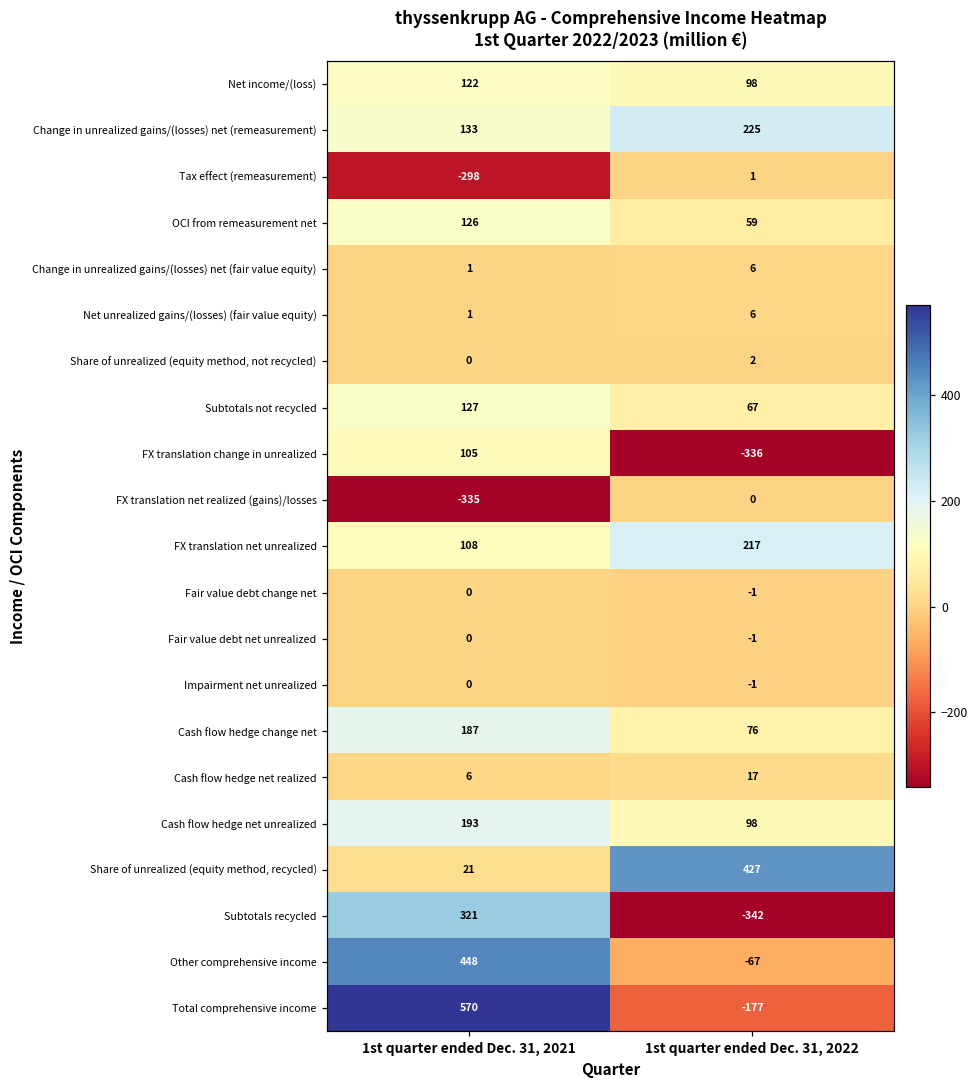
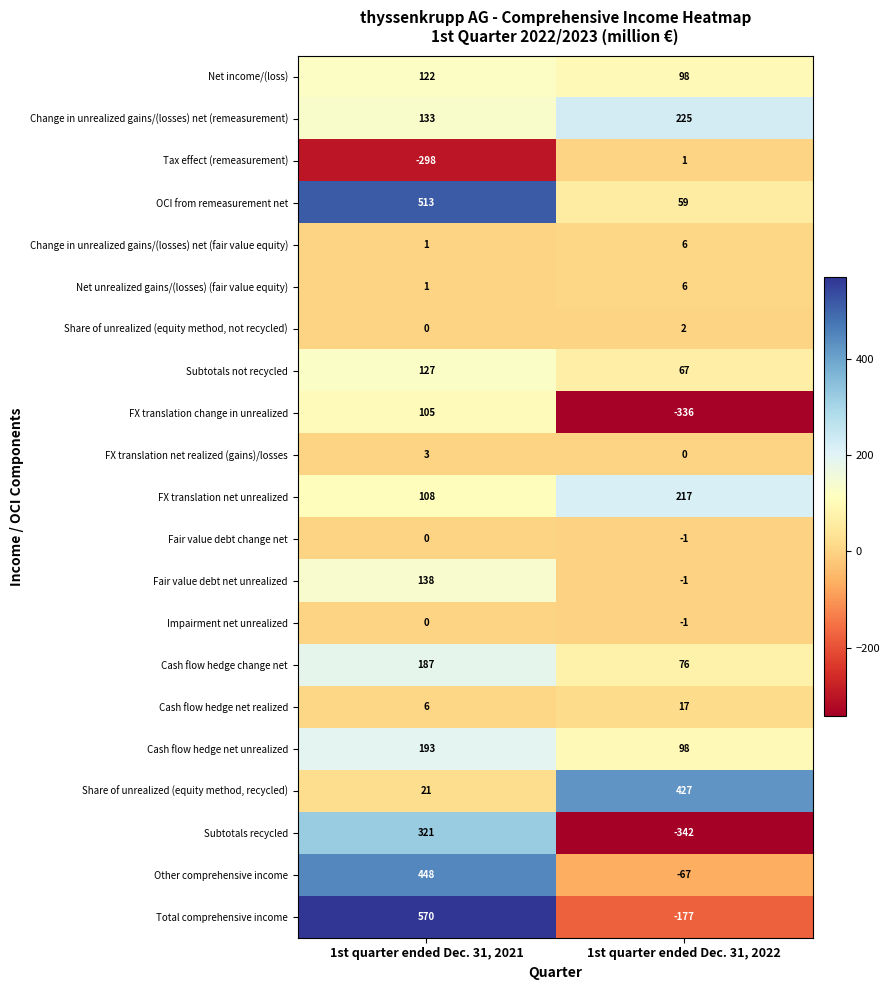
OCI from remeasurement net, 1st quarter ended Dec. 31, 2021: 126 -> 513
FX translation net realized (gains)/losses, 1st quarter ended Dec. 31, 2021: -335 -> 3
Fair value debt net unrealized, 1st quarter ended Dec. 31, 2021: 0 -> 138
